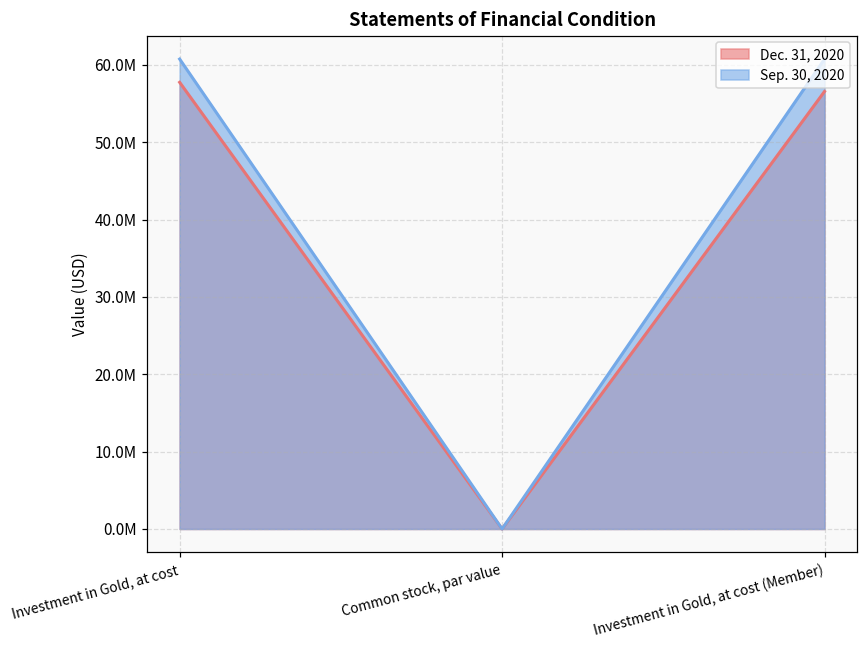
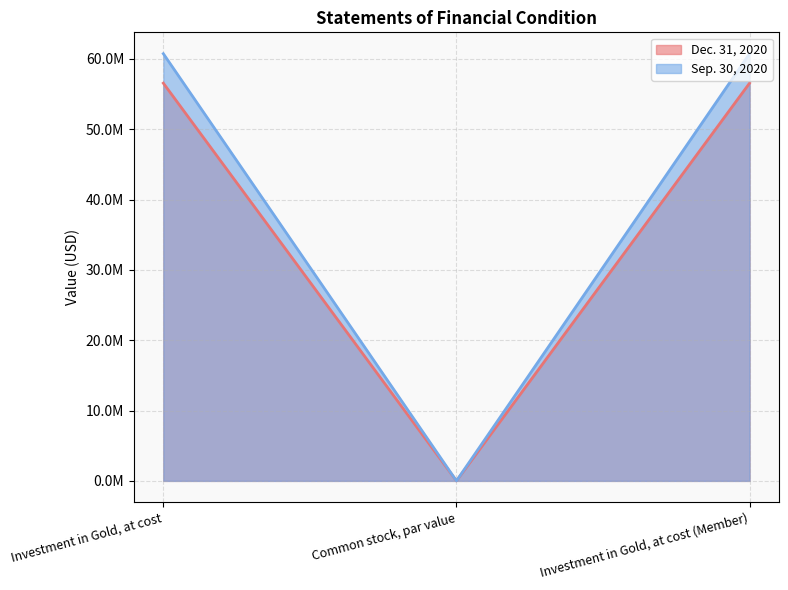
Dec. 31, 2020, Investment in Gold, at cost: 58000000 -> 57000000
